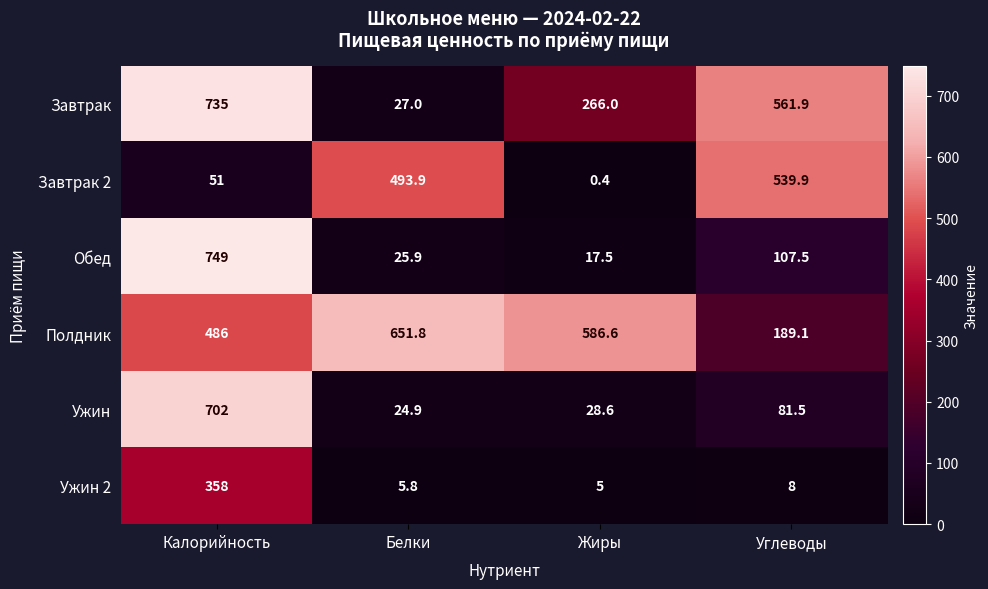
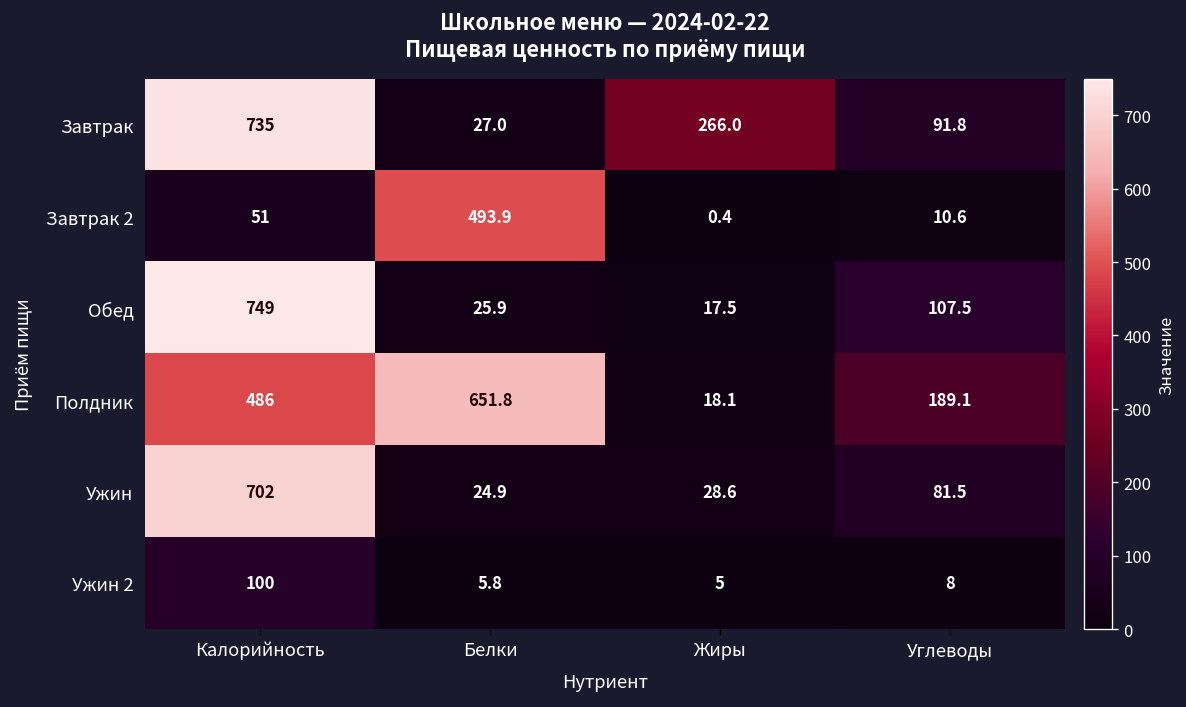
Завтрак, Углеводы: 561.9 -> 91.8
Завтрак 2, Углеводы: 539.9 -> 10.6
Полдник, Жиры: 586.6 -> 18.1
Ужин 2, Калорийность: 358 -> 100
